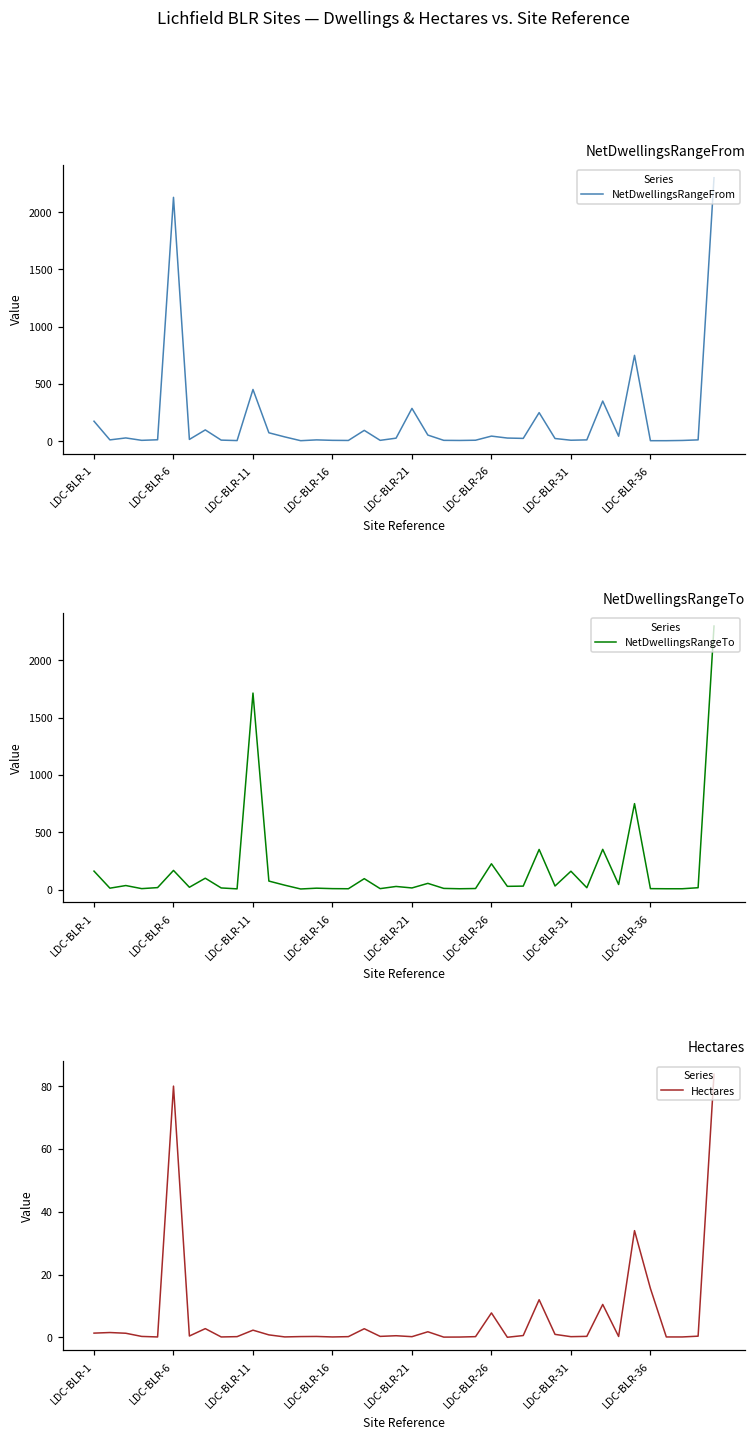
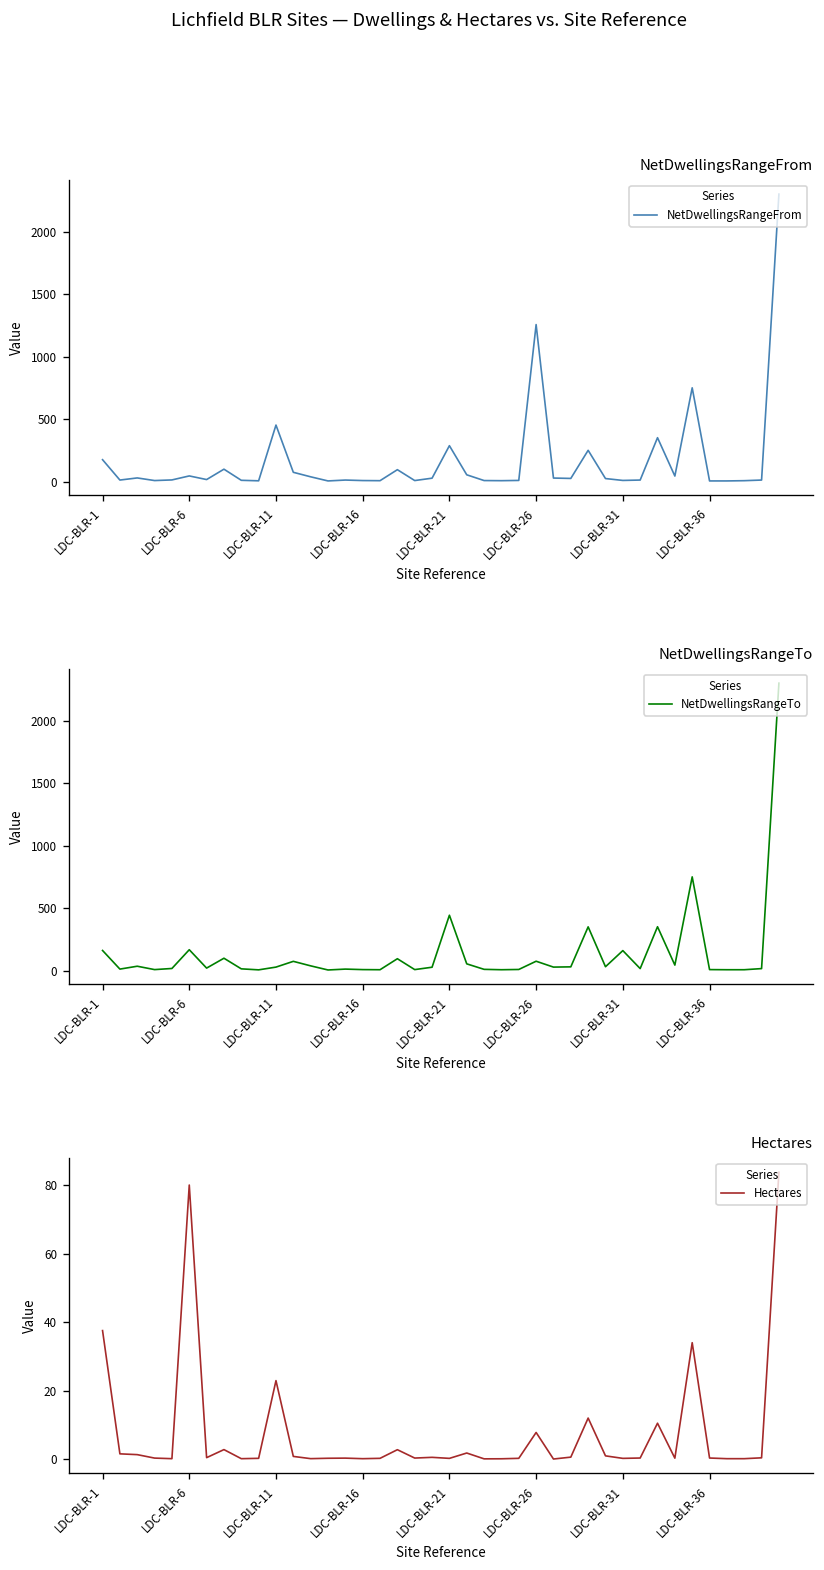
NetDwellingsRangeFrom, LDC-BLR-6: 2130 -> 50
NetDwellingsRangeFrom, LDC-BLR-26: 50 -> 1260
NetDwellingsRangeTo, LDC-BLR-11: 1720 -> 30
NetDwellingsRangeTo, LDC-BLR-21: 10 -> 440
NetDwellingsRangeTo, LDC-BLR-26: 230 -> 80
Hectares, LDC-BLR-1: 1 -> 38
Hectares, LDC-BLR-11: 2 -> 23
Hectares, LDC-BLR-36: 16 -> 0
